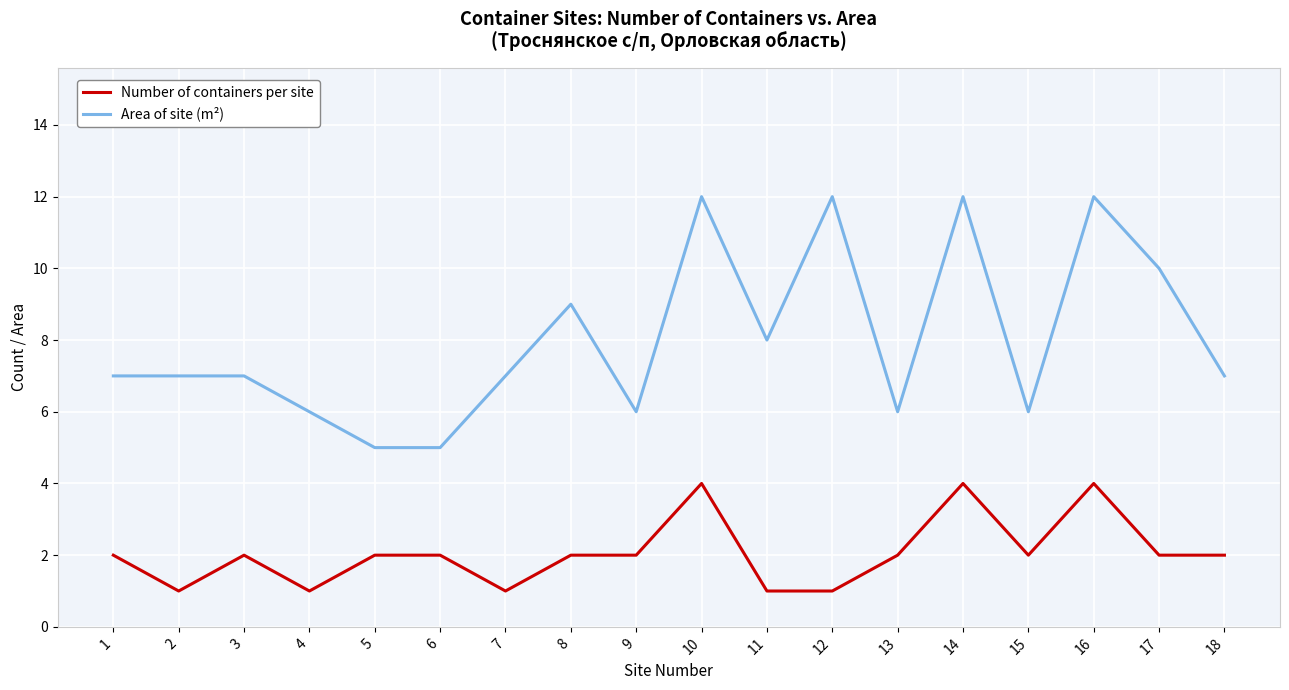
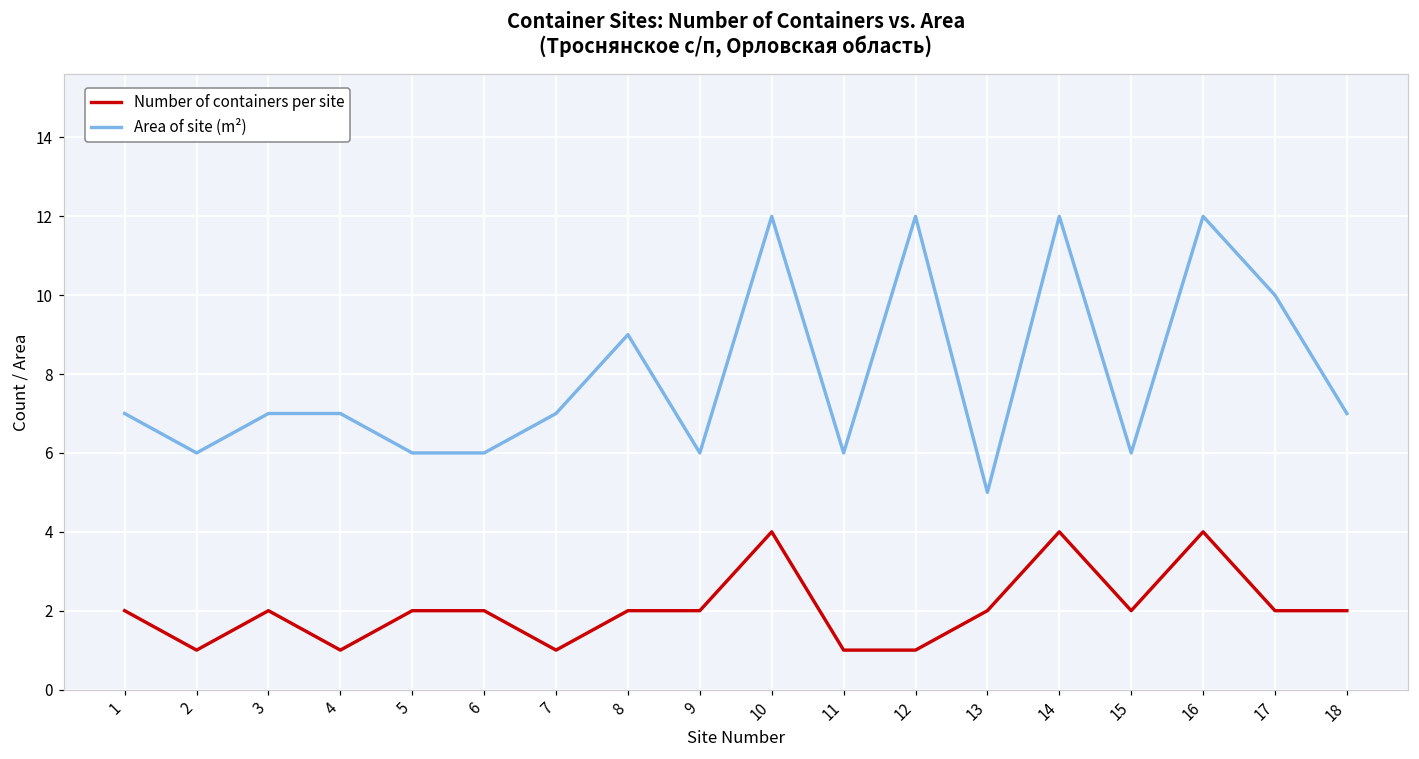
Area of site (m²), 2: 7 -> 6
Area of site (m²), 4: 6 -> 7
Area of site (m²), 5: 5 -> 6
Area of site (m²), 6: 5 -> 6
Area of site (m²), 11: 8 -> 6
Area of site (m²), 13: 6 -> 5
